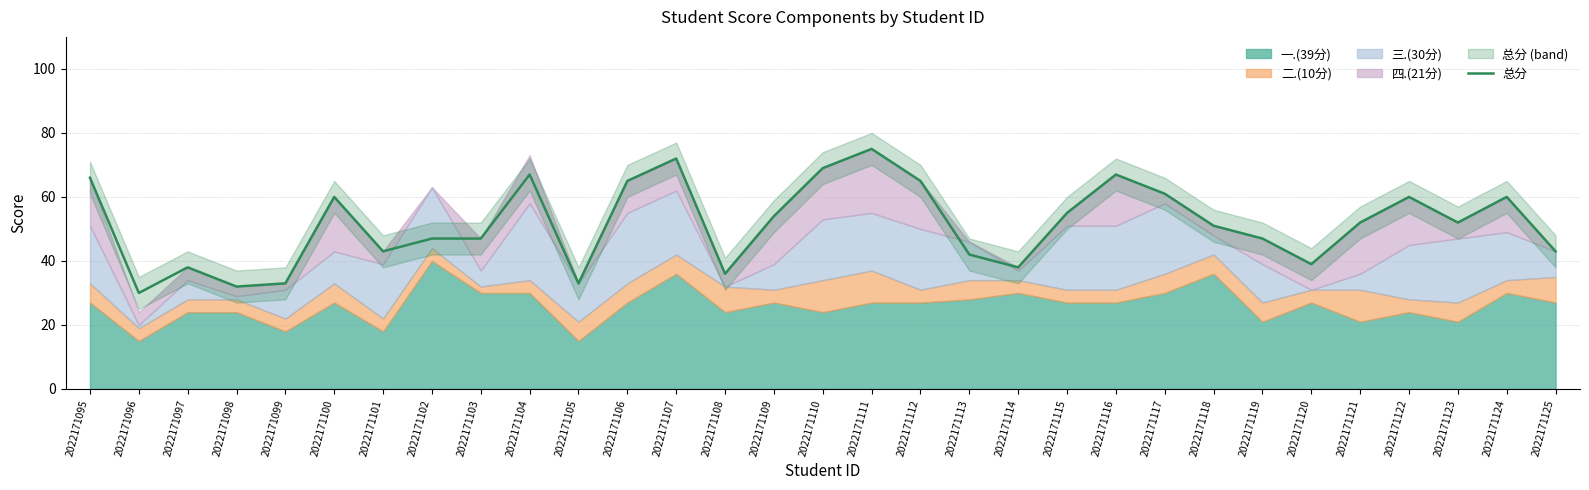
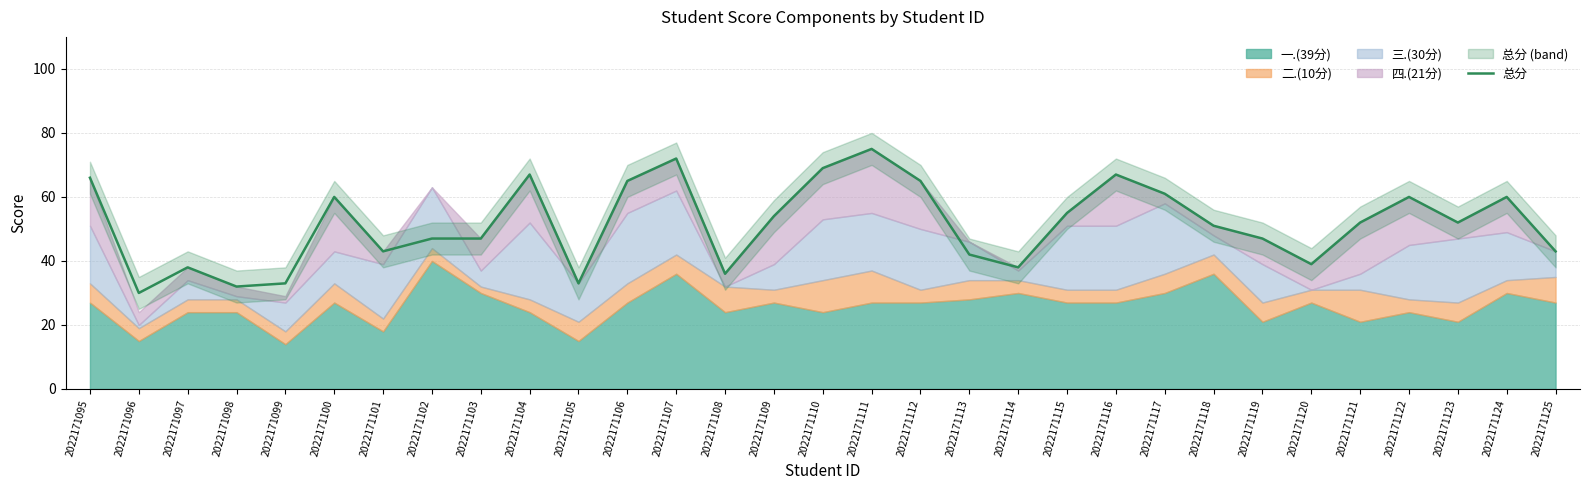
一.(39分), 2022171099: 18 -> 14
一.(39分), 2022171104: 30 -> 24
